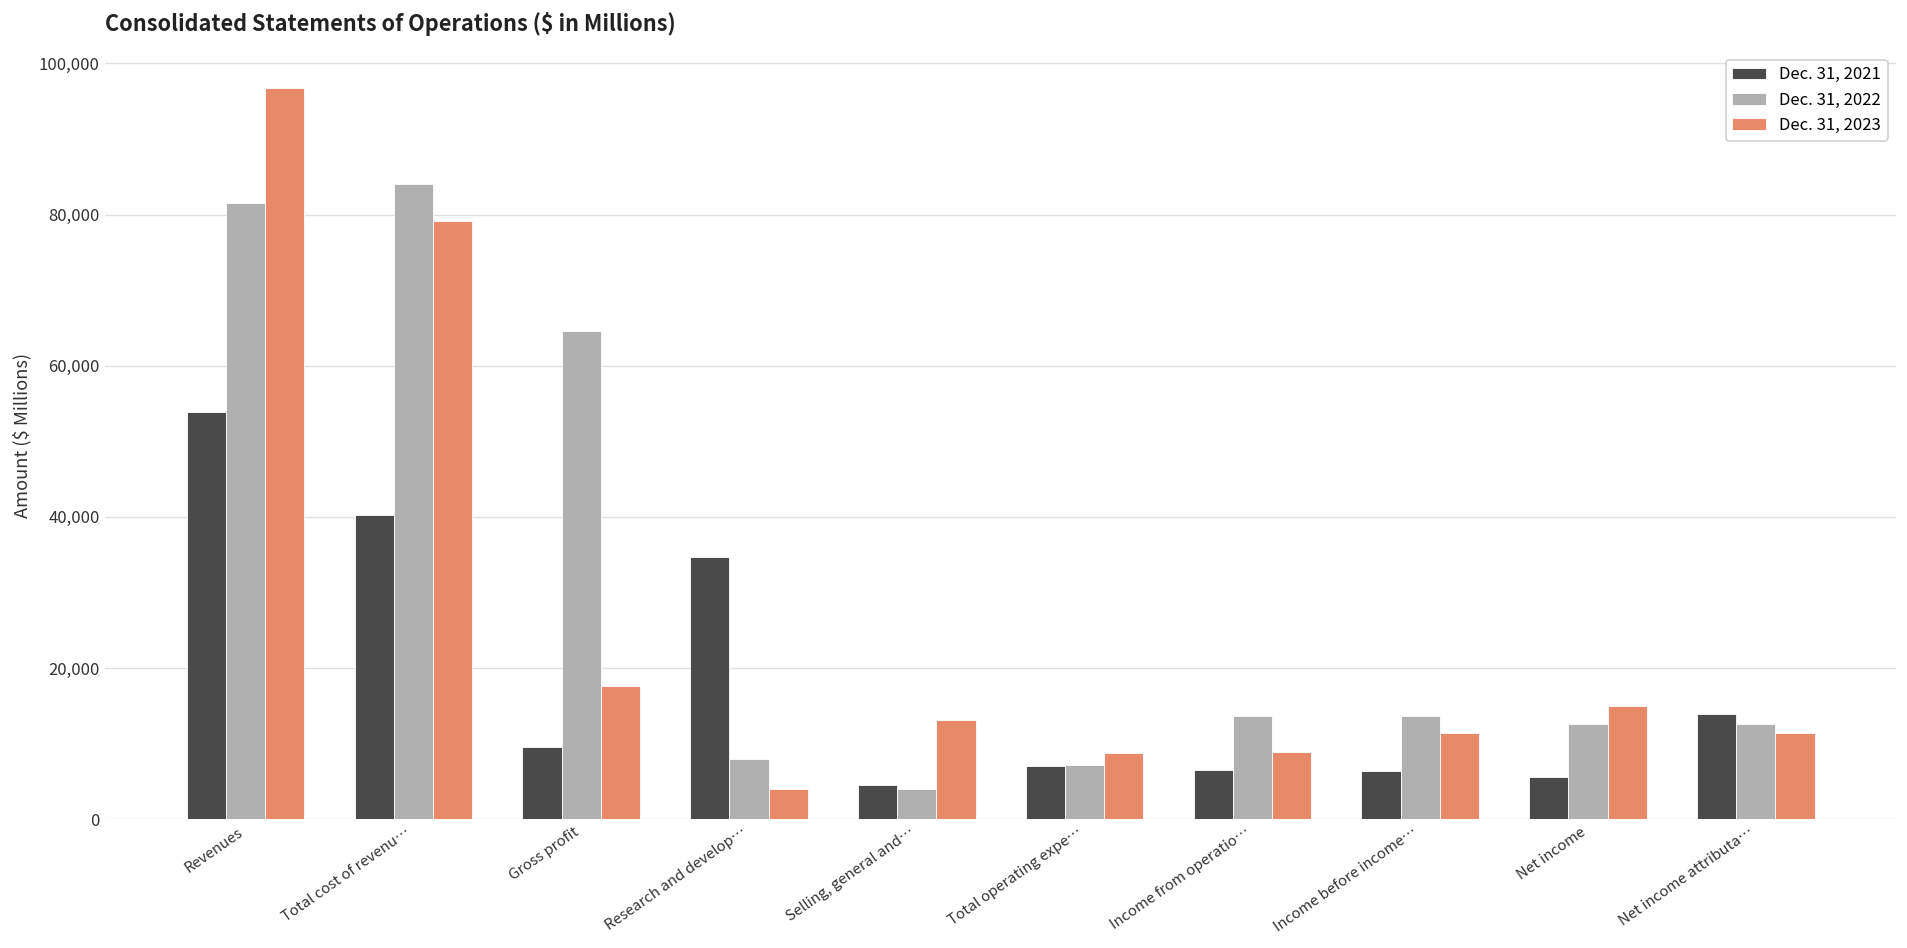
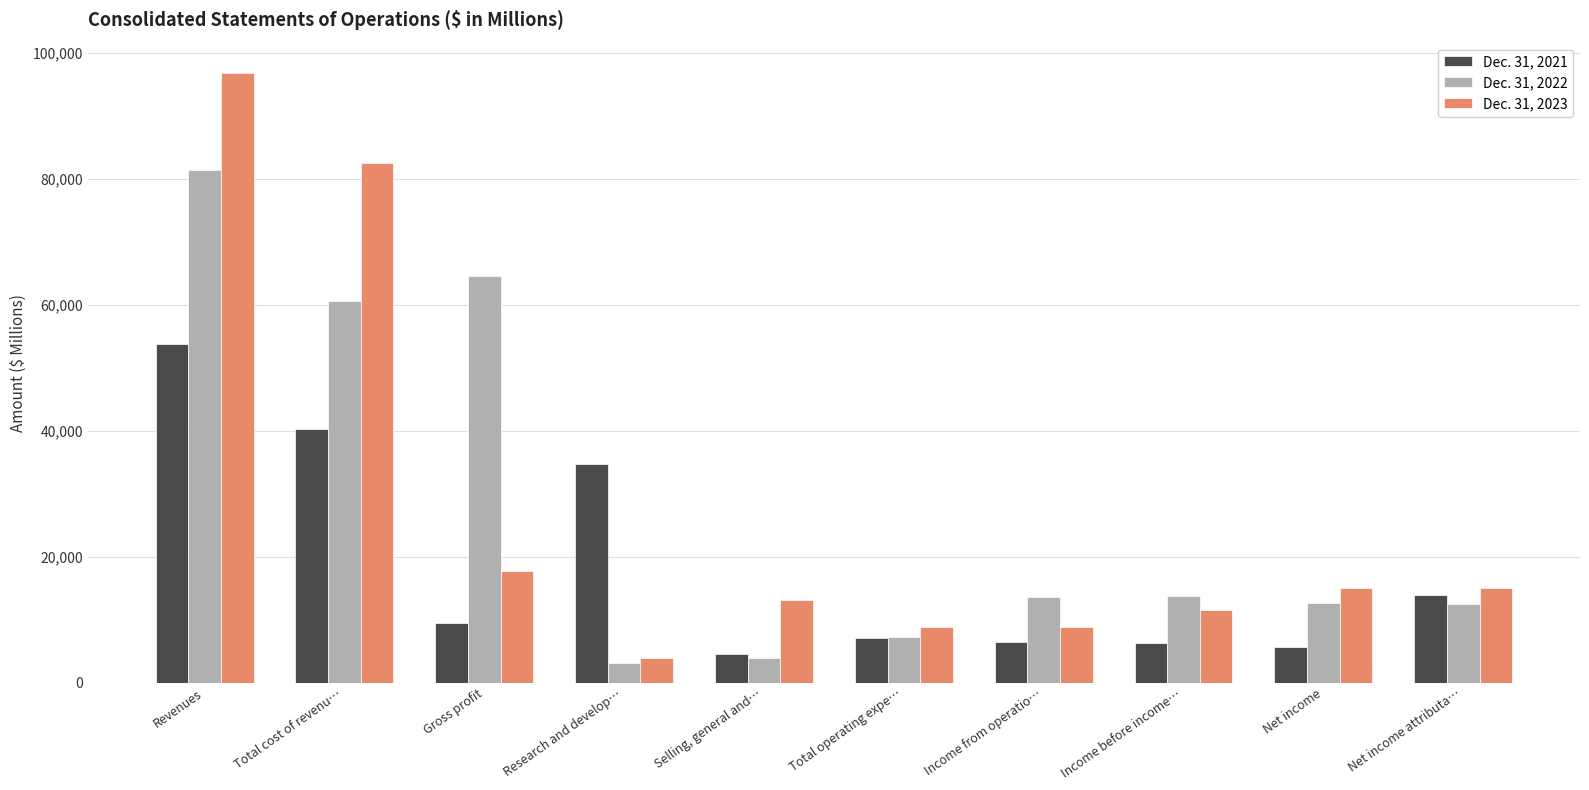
Dec. 31, 2022, Total cost of revenu…: 84,000 -> 61,000
Dec. 31, 2023, Total cost of revenu…: 79,000 -> 82,000
Dec. 31, 2022, Research and develop…: 8,000 -> 3,000
Dec. 31, 2023, Net income attributa…: 11,000 -> 15,000
